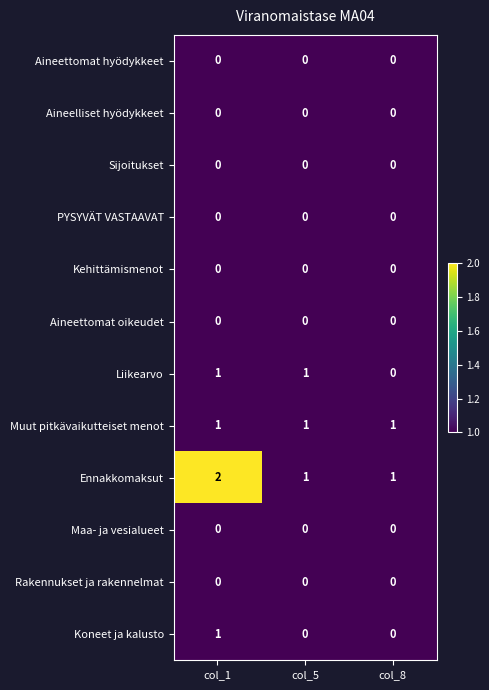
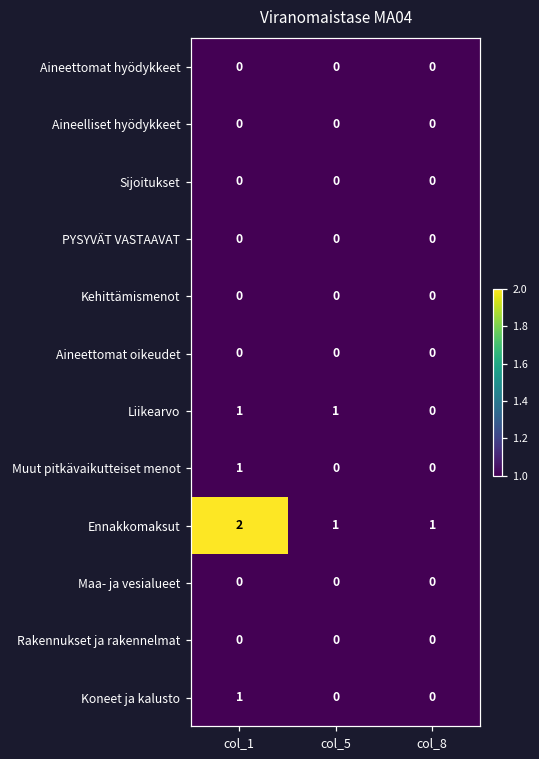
Muut pitkävaikutteiset menot, col_5: 1 -> 0
Muut pitkävaikutteiset menot, col_8: 1 -> 0
